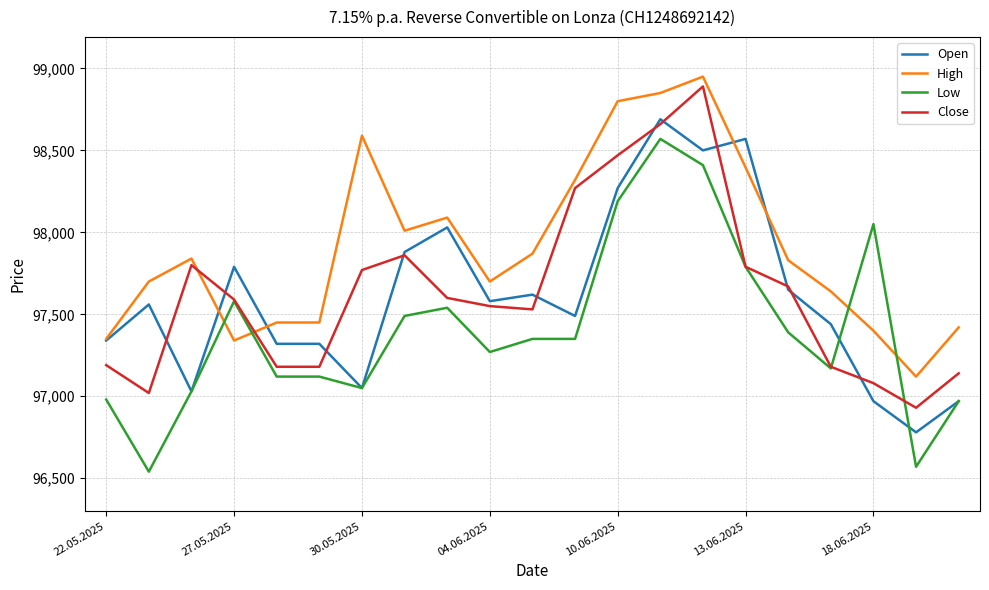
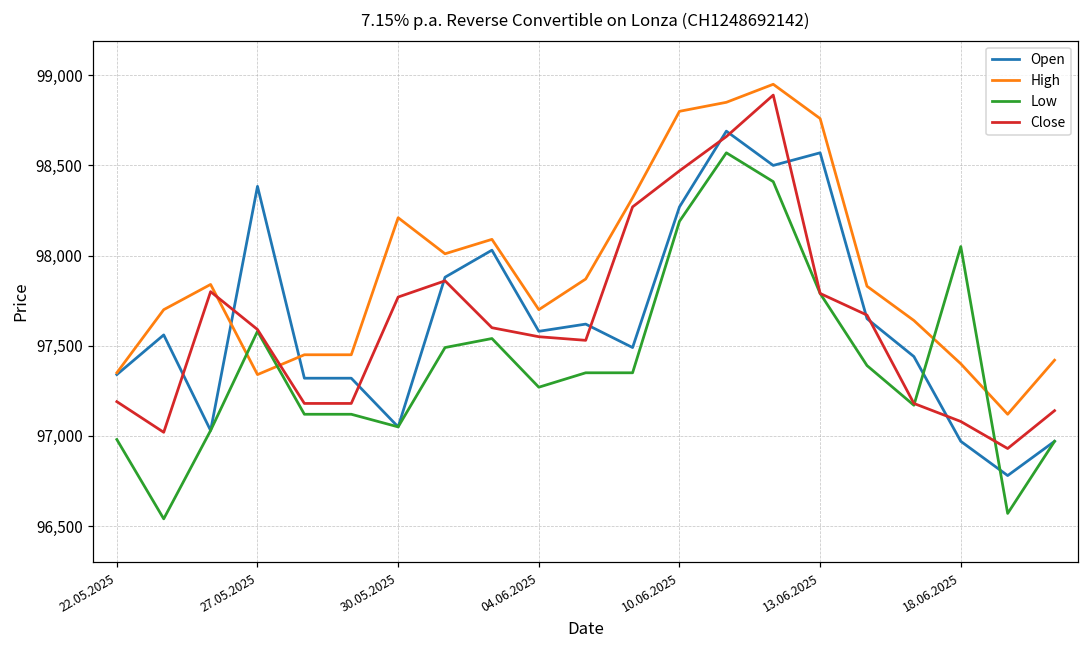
Open, 27.05.2025: 97,790 -> 98,380
High, 30.05.2025: 98,590 -> 98,210
High, 13.06.2025: 98,400 -> 98,760
